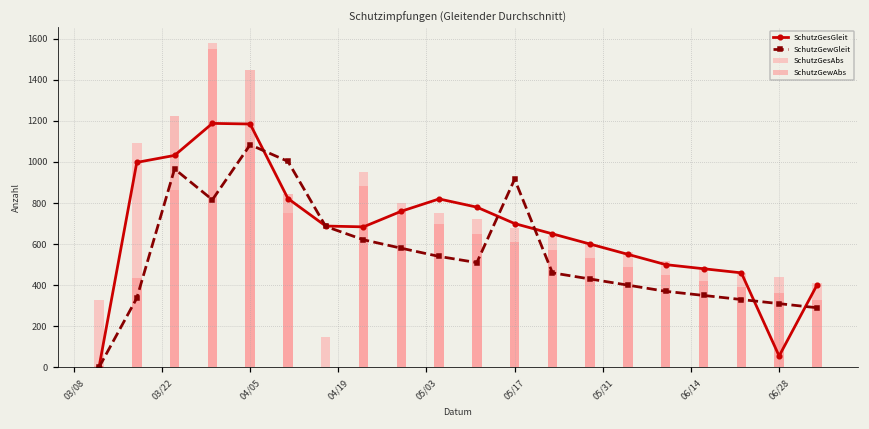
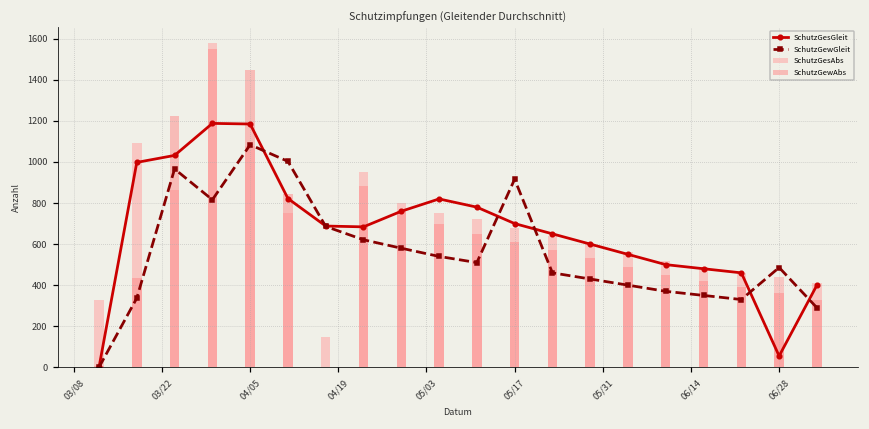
SchutzGewGleit, 06/28: 310 -> 490
